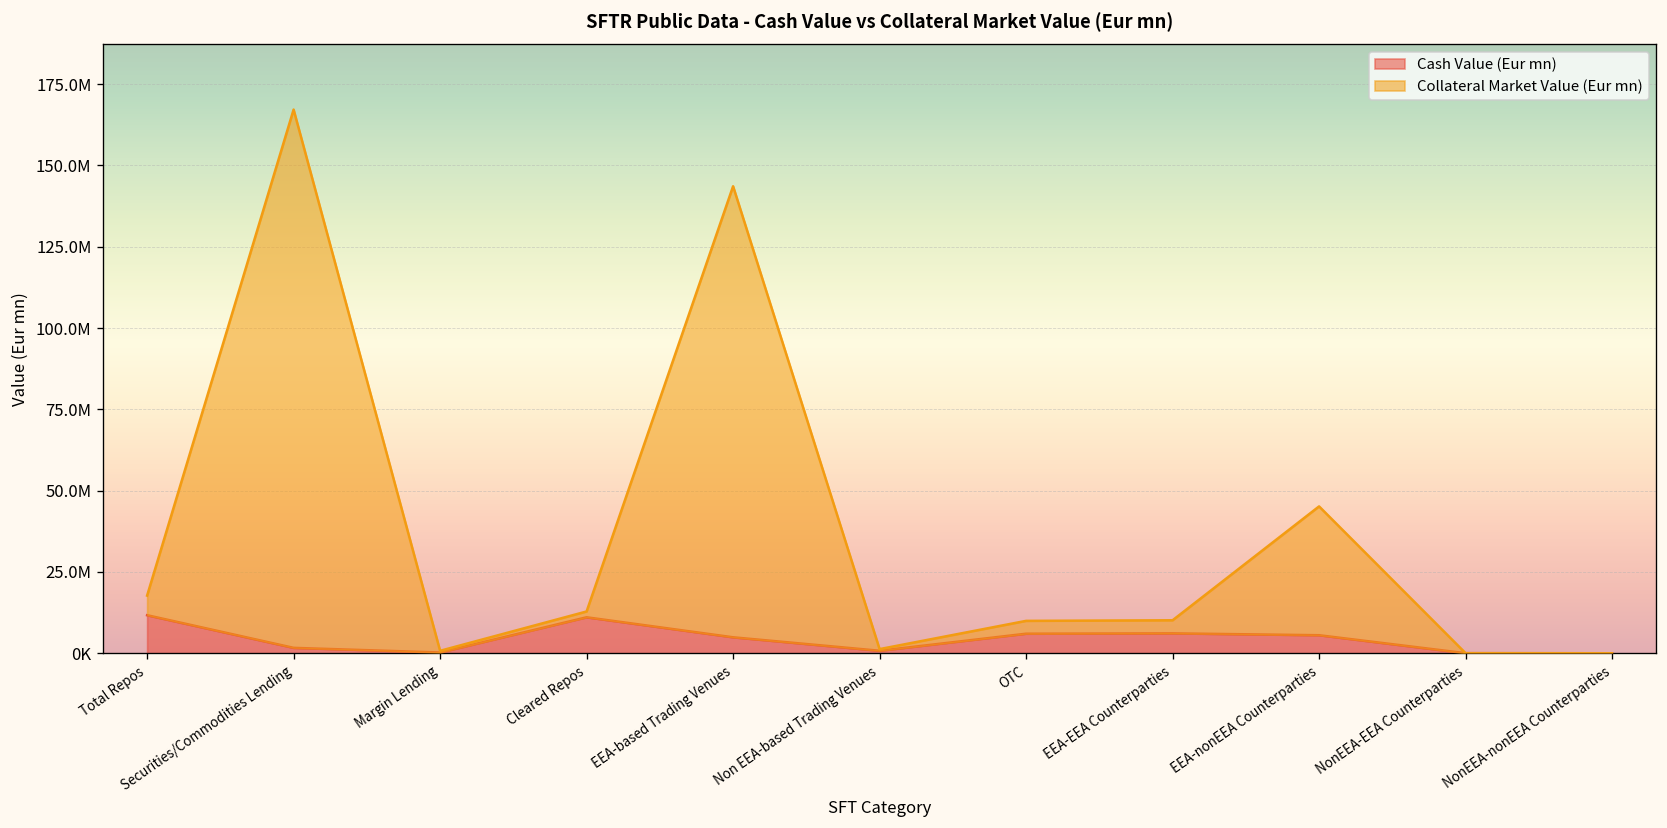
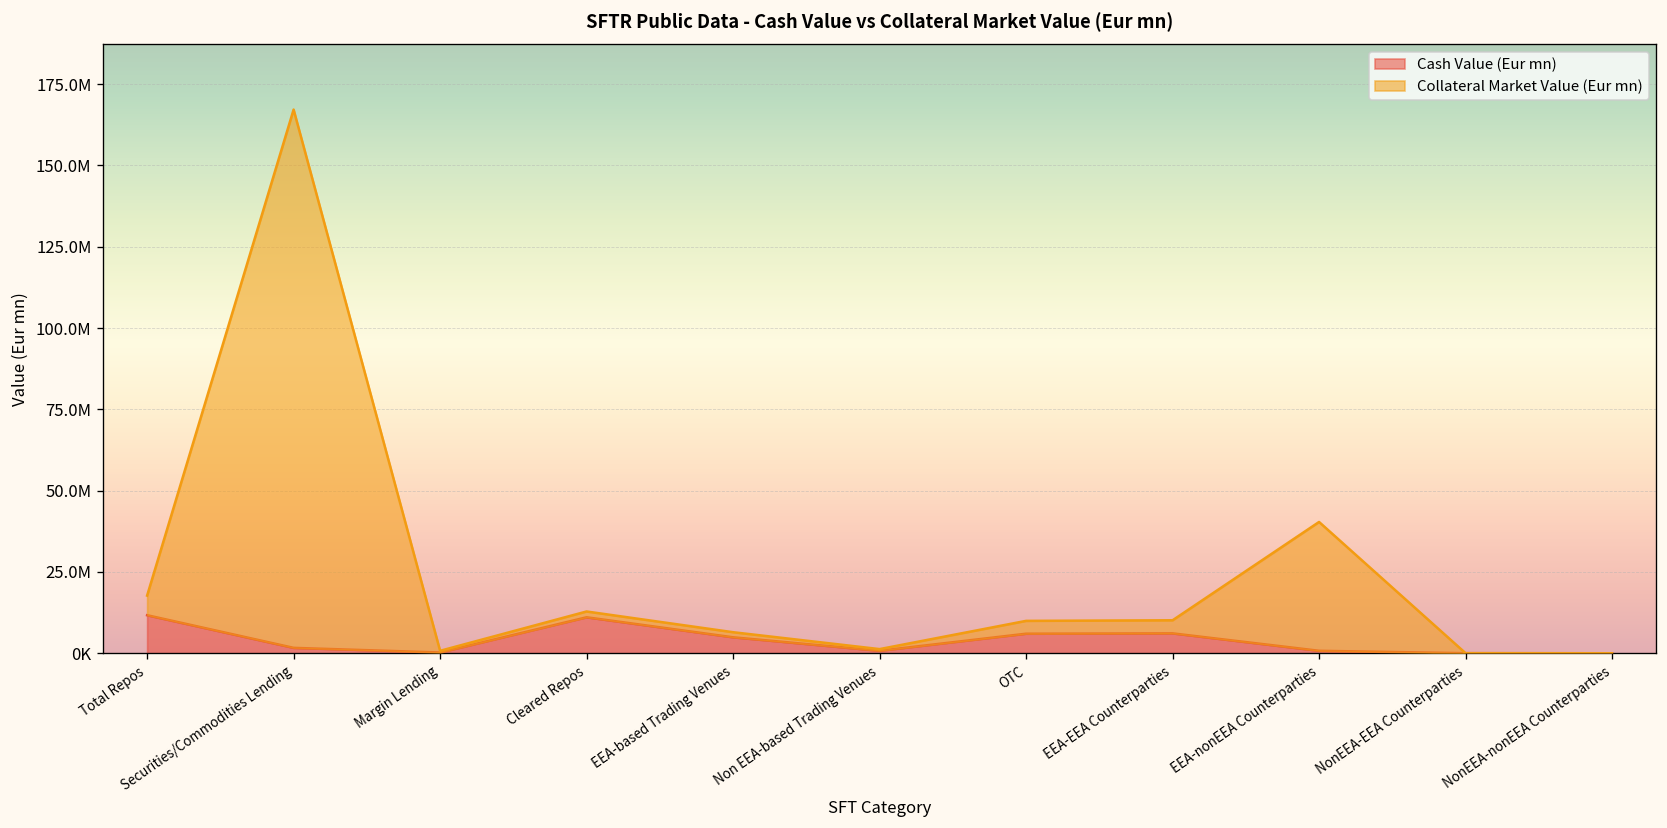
Collateral Market Value (Eur mn), EEA-based Trading Venues: 139000000 -> 2000000
Cash Value (Eur mn), EEA-nonEEA Counterparties: 6000000 -> 1000000
